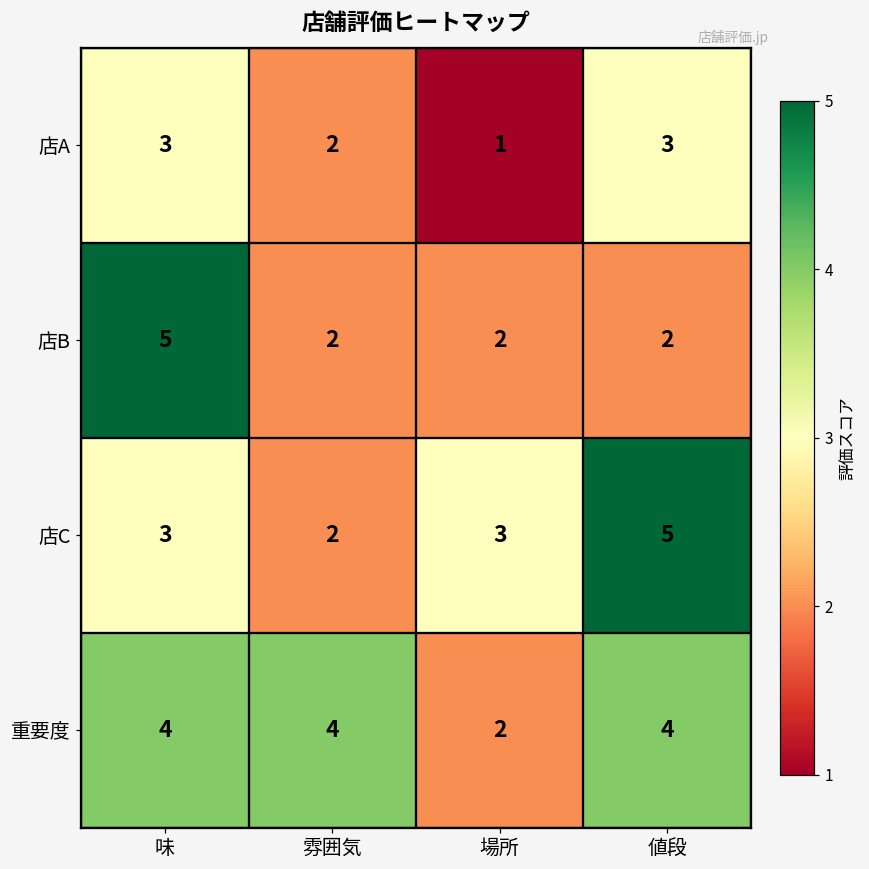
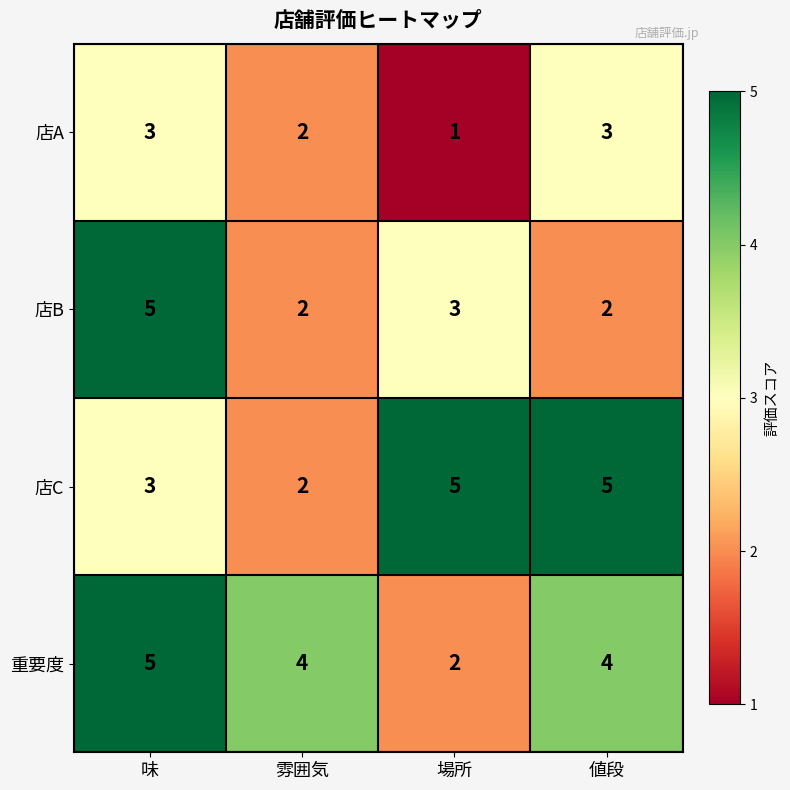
店B, 場所: 2 -> 3
店C, 場所: 3 -> 5
重要度, 味: 4 -> 5
